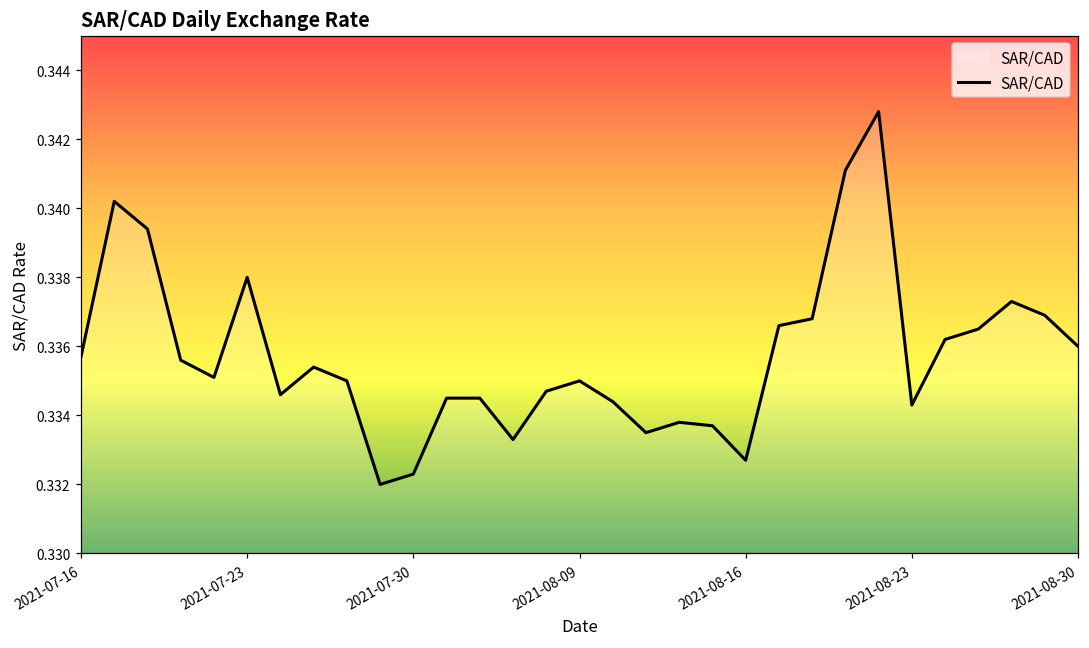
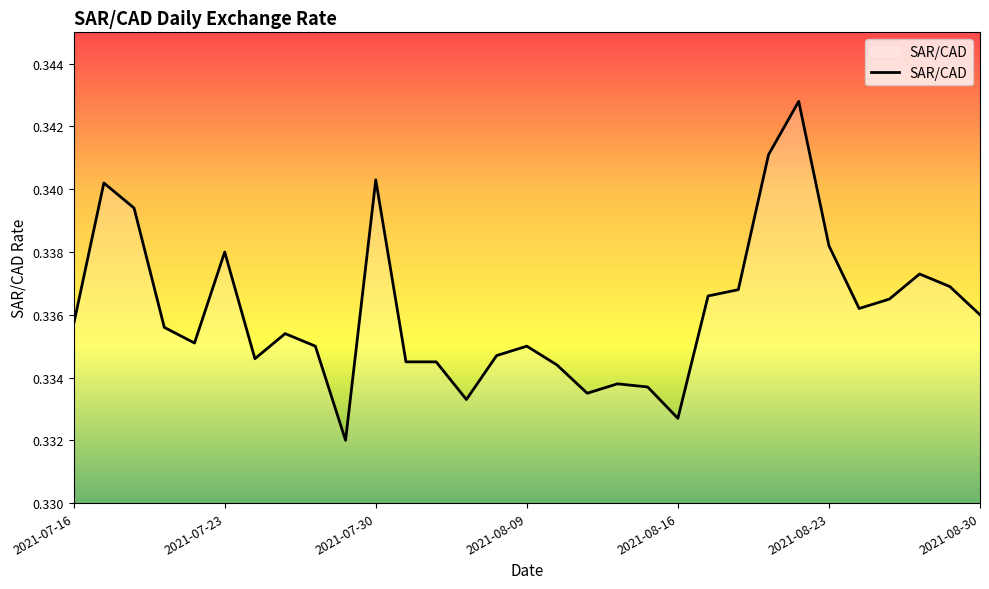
2021-07-30: 0.3323 -> 0.3403
2021-08-23: 0.3343 -> 0.3382
